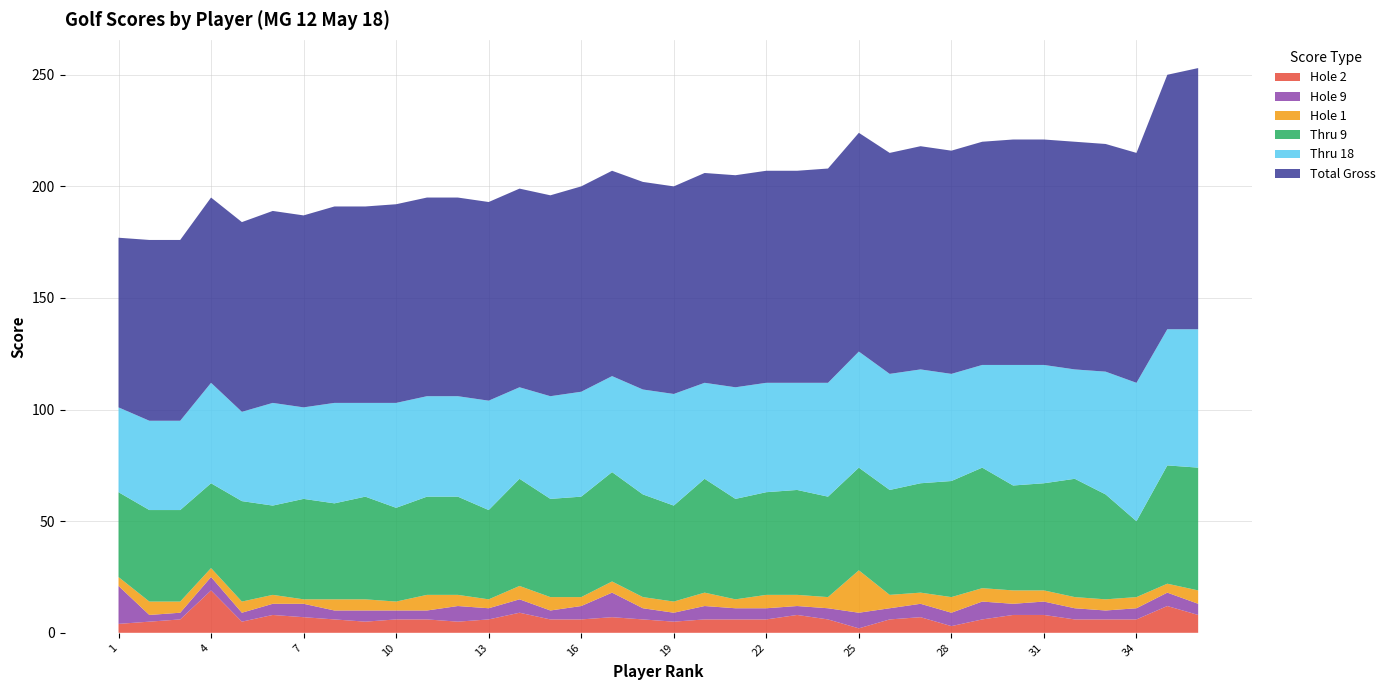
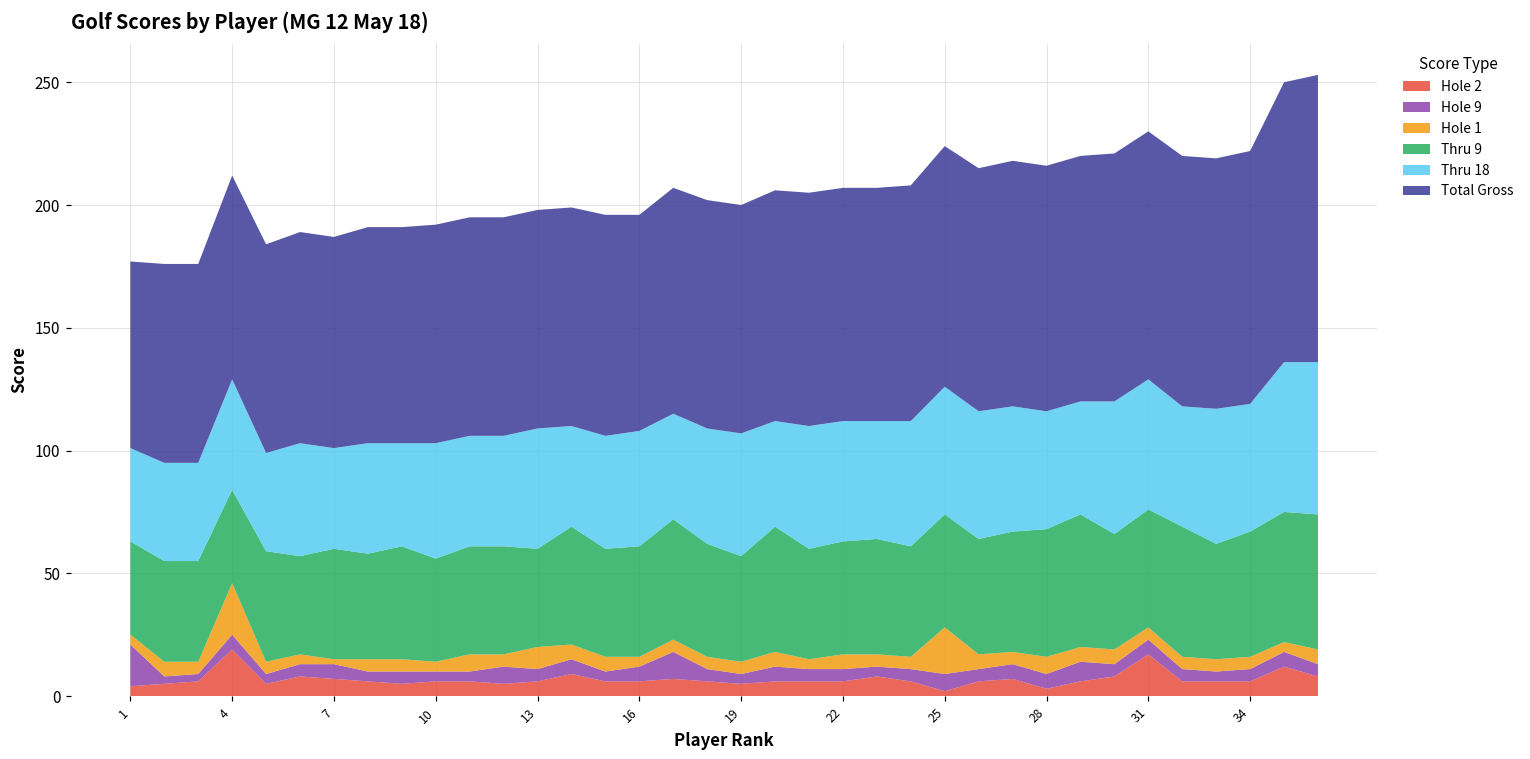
Hole 1, 4: 4 -> 21
Hole 1, 13: 4 -> 9
Total Gross, 16: 92 -> 88
Hole 2, 31: 8 -> 17
Thru 9, 34: 34 -> 51
Thru 18, 34: 62 -> 52
